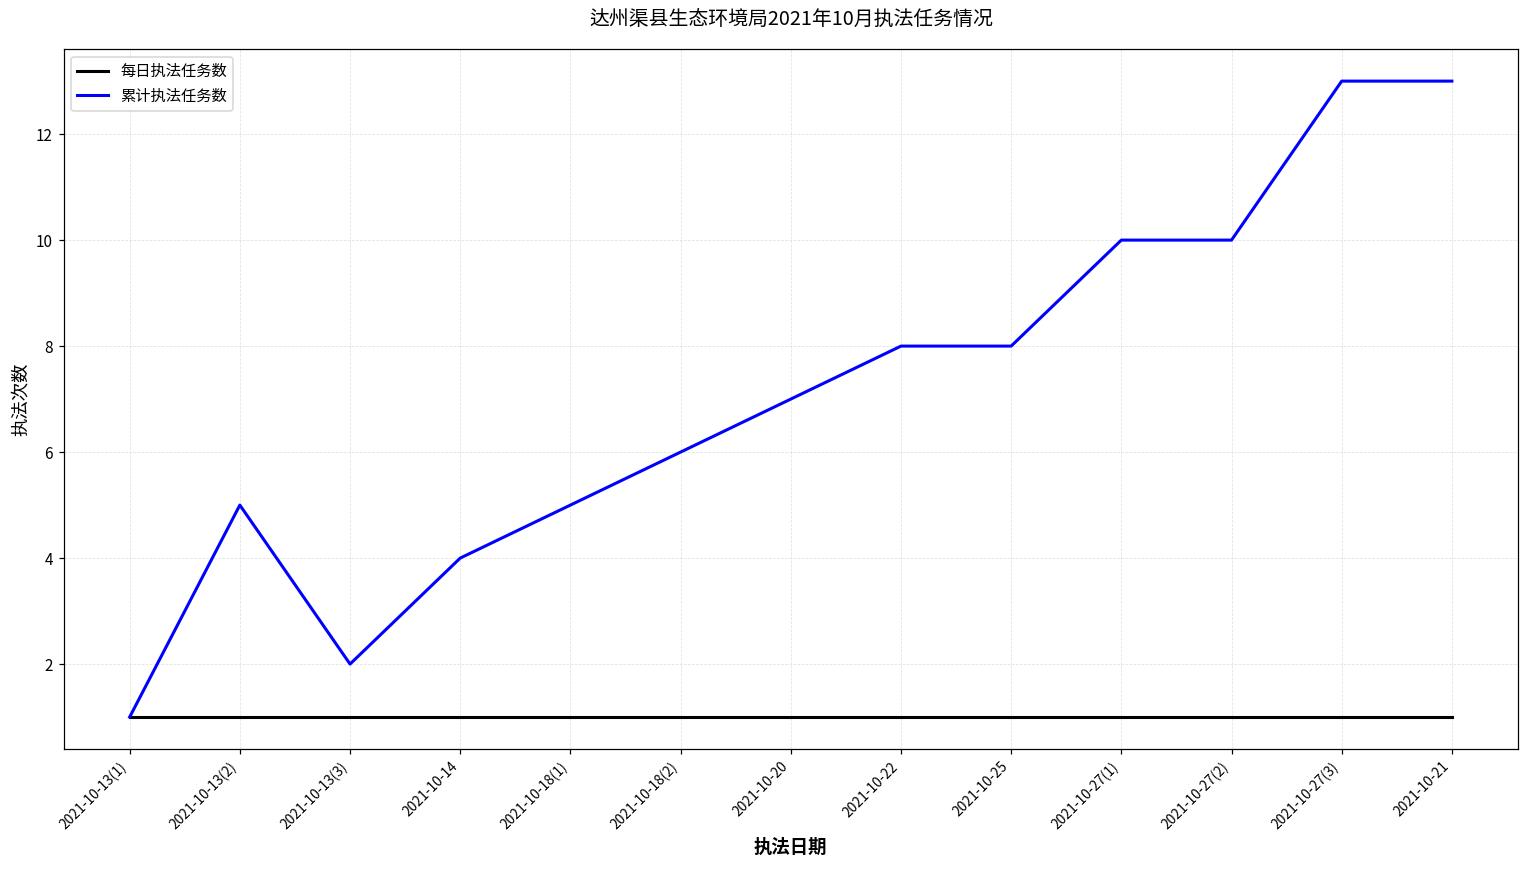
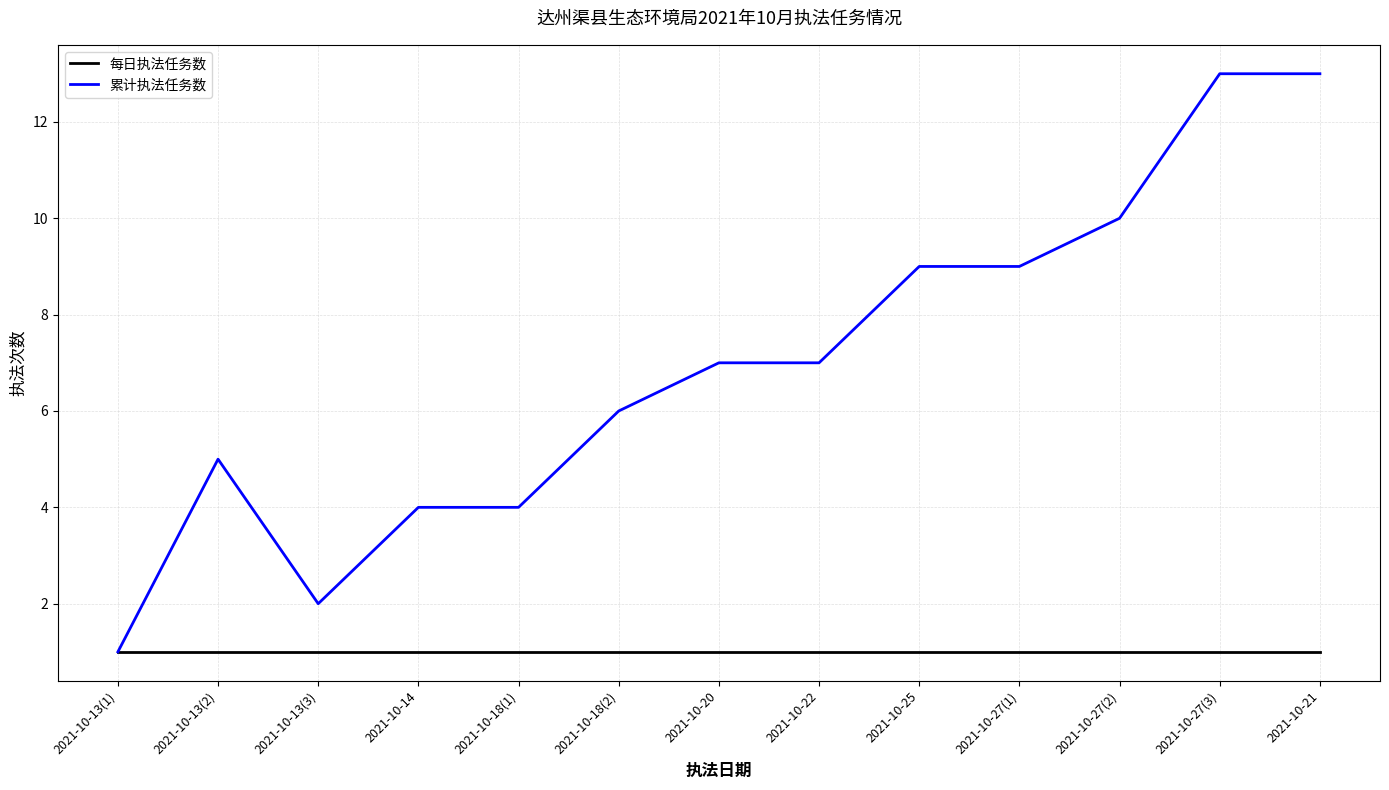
累计执法任务数, 2021-10-18(1): 5 -> 4
累计执法任务数, 2021-10-22: 8 -> 7
累计执法任务数, 2021-10-25: 8 -> 9
累计执法任务数, 2021-10-27(1): 10 -> 9
